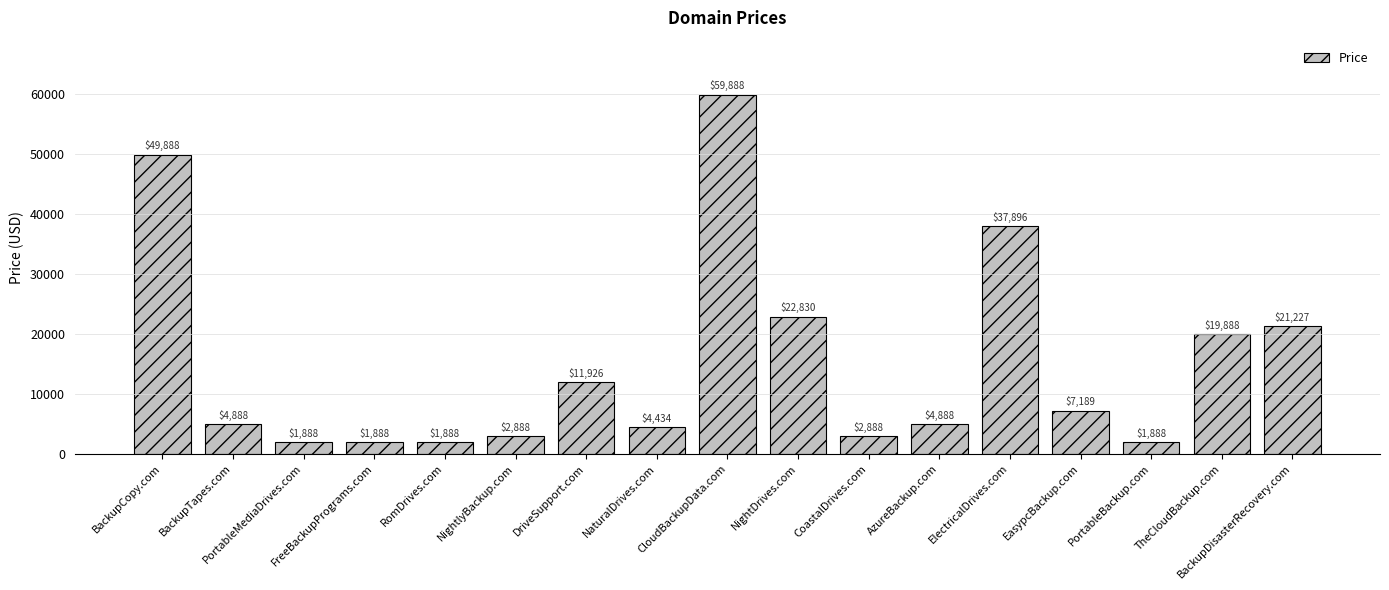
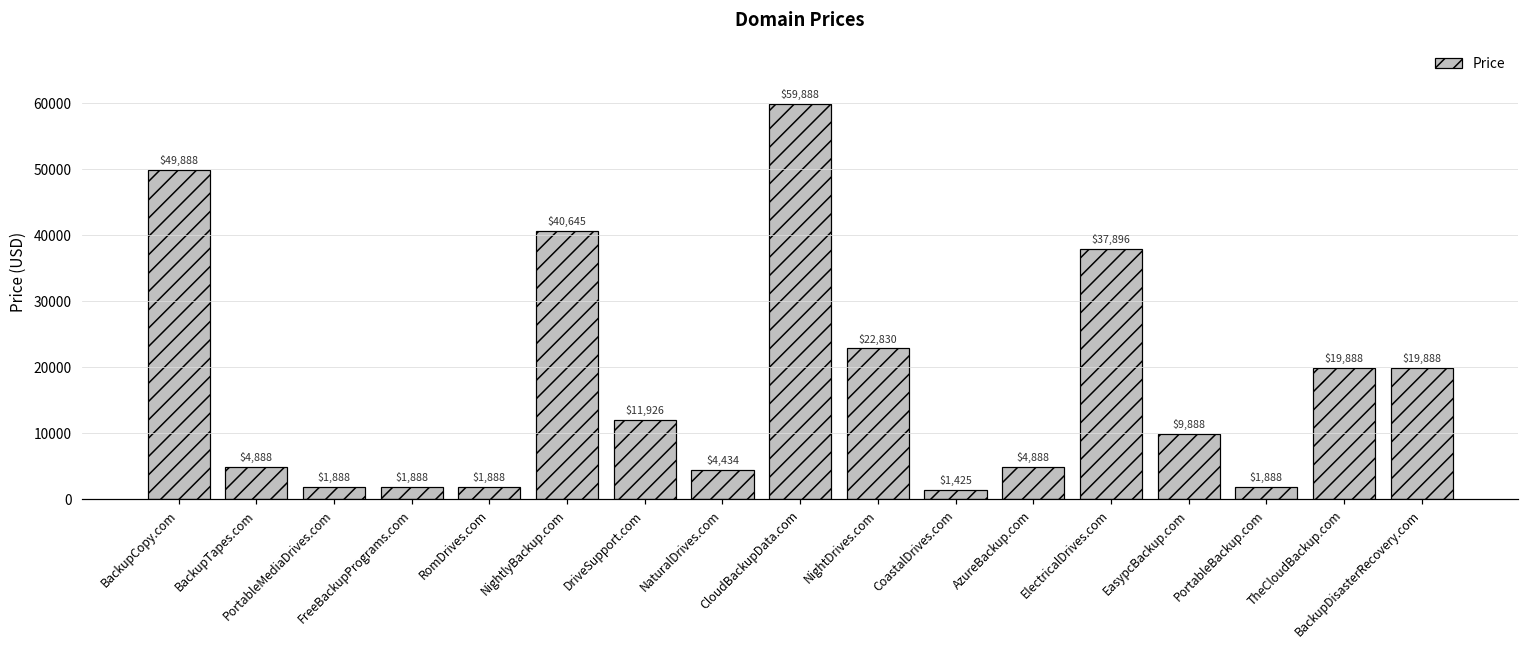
NightlyBackup.com: $2,888 -> $40,645
CoastalDrives.com: $2,888 -> $1,425
EasypcBackup.com: $7,189 -> $9,888
BackupDisasterRecovery.com: $21,227 -> $19,888
